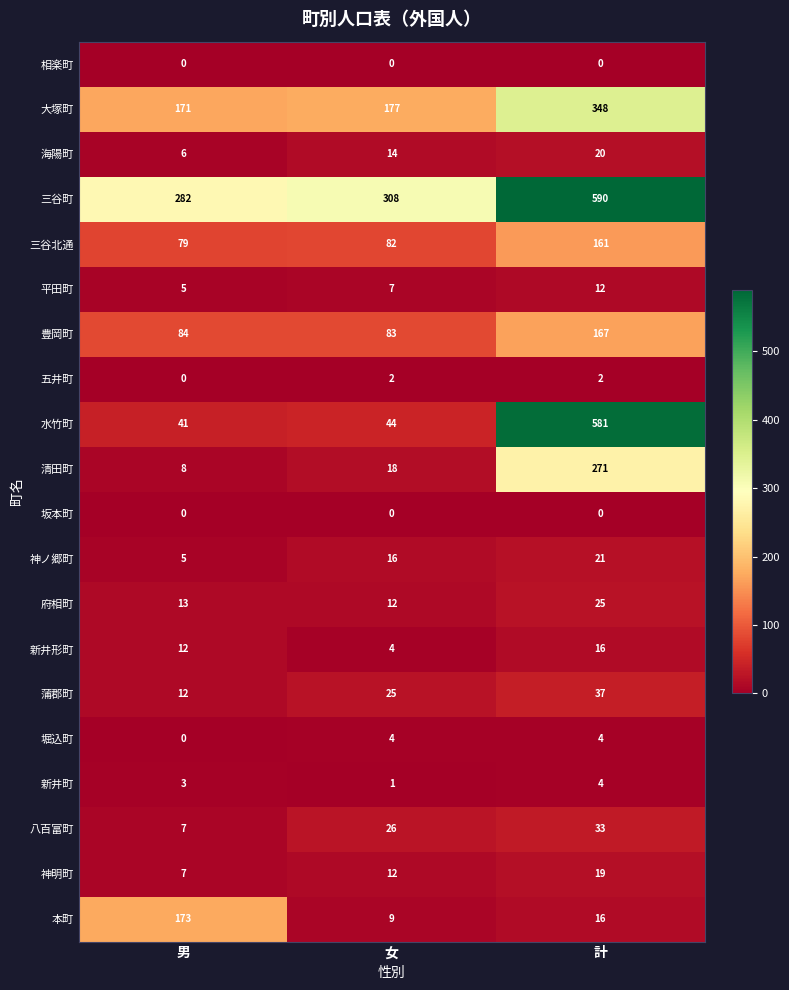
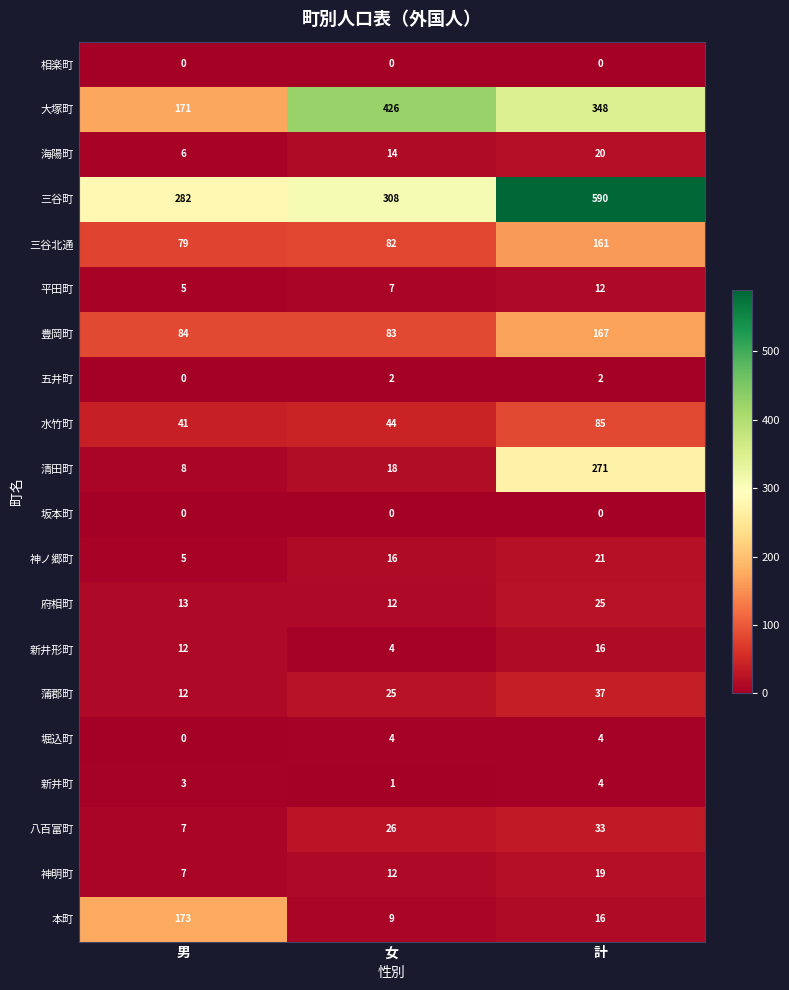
大塚町, 女: 177 -> 426
水竹町, 計: 581 -> 85
